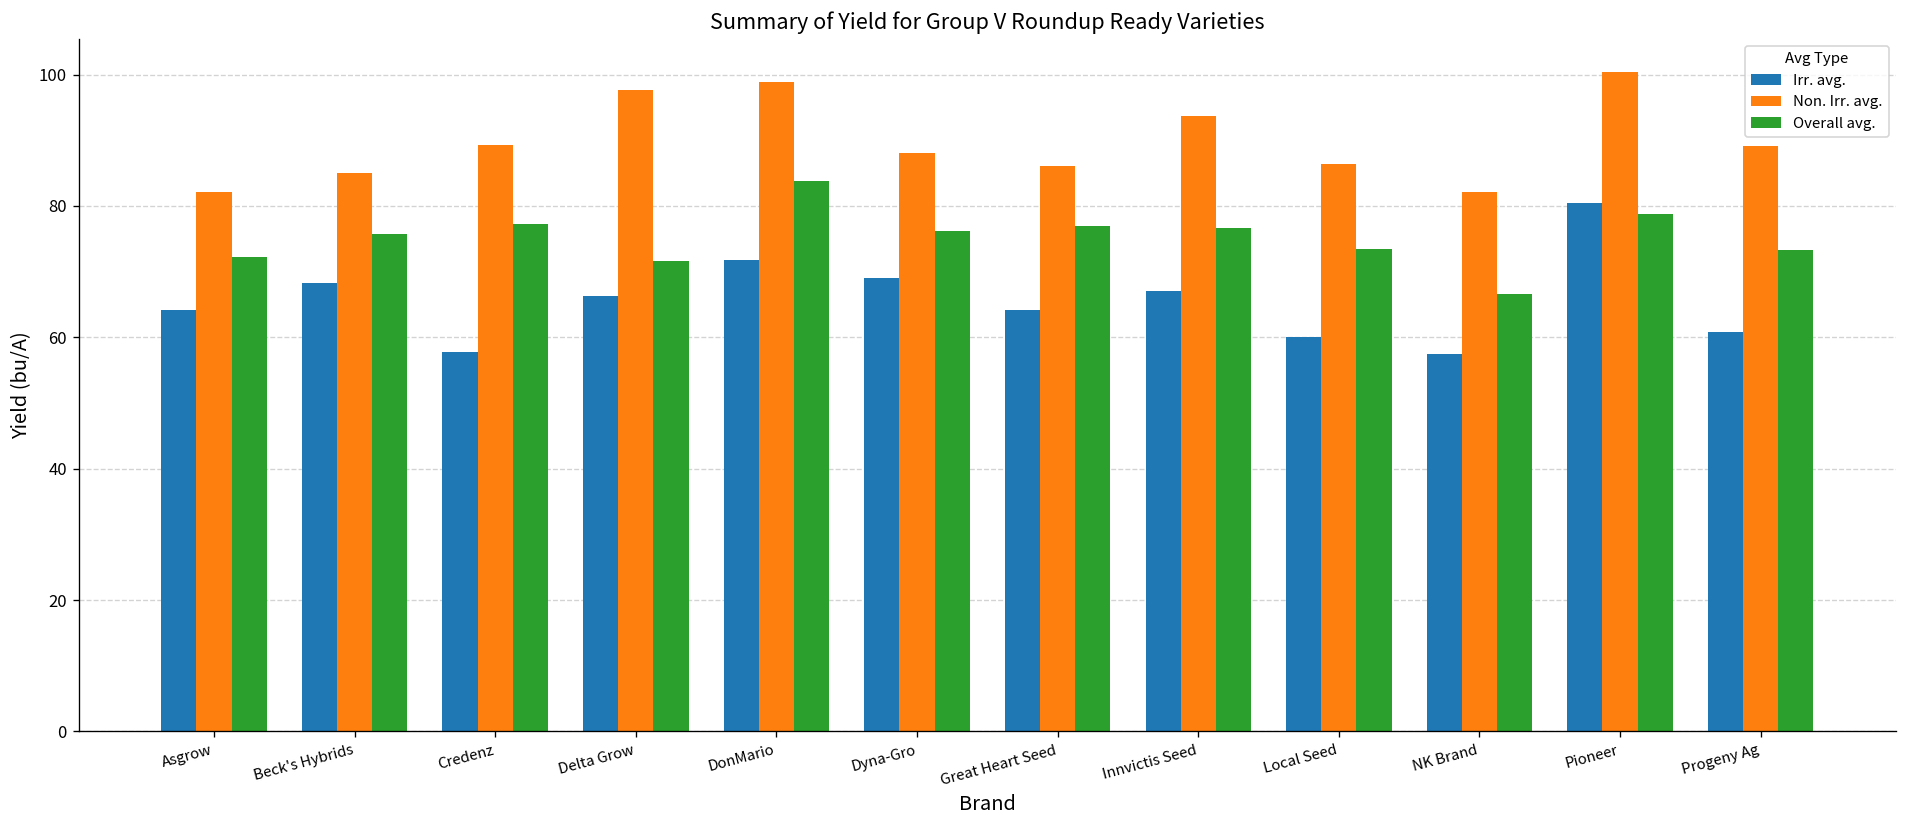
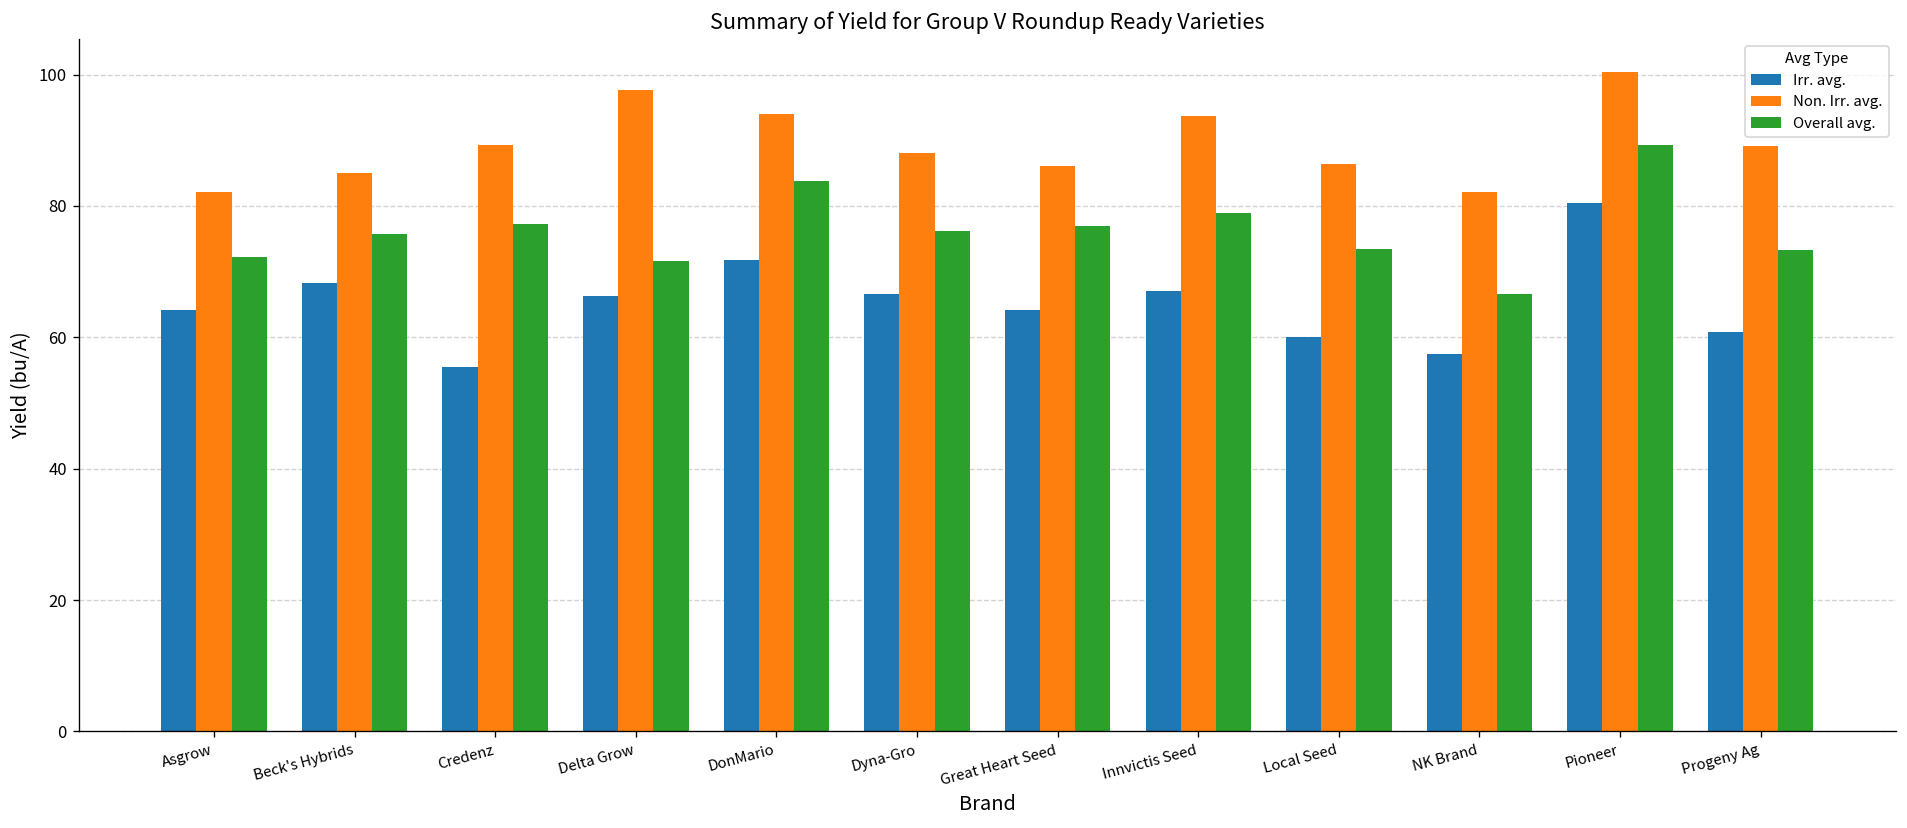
Irr. avg., Credenz: 58 -> 56
Non. Irr. avg., DonMario: 99 -> 94
Irr. avg., Dyna-Gro: 69 -> 67
Overall avg., Innvictis Seed: 77 -> 79
Overall avg., Pioneer: 79 -> 89
